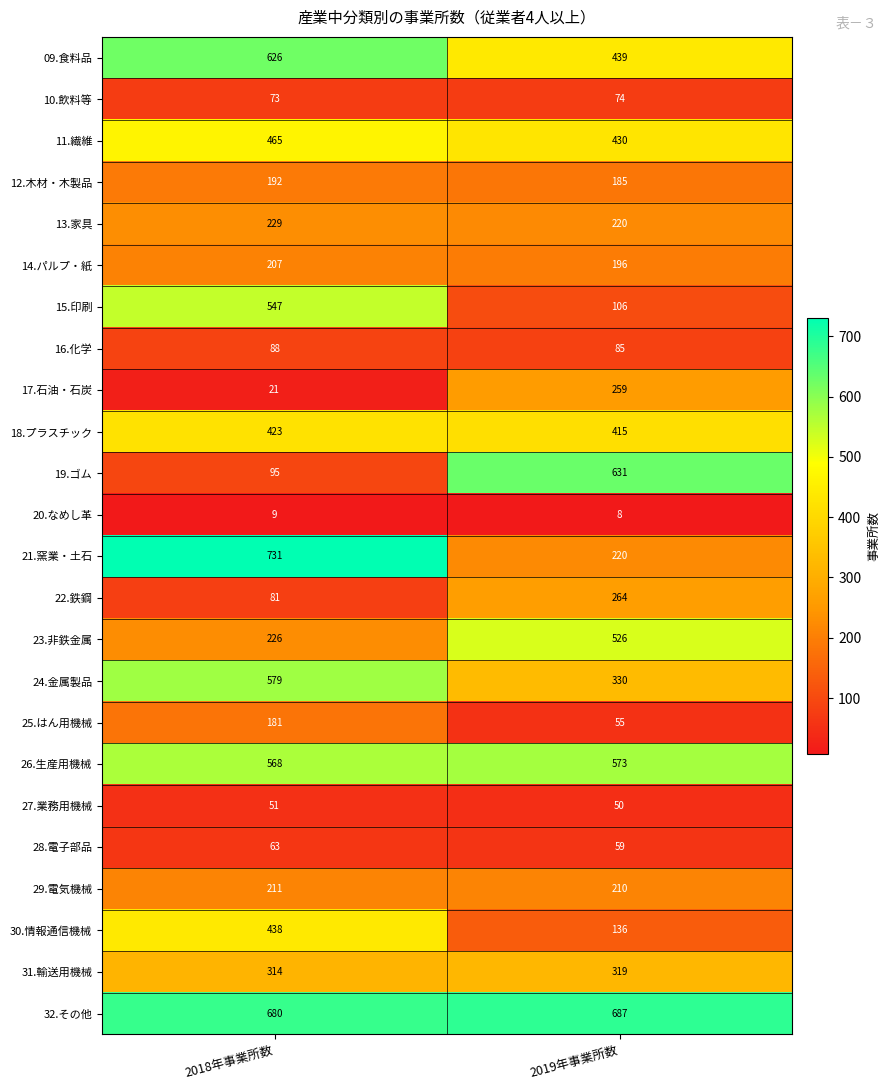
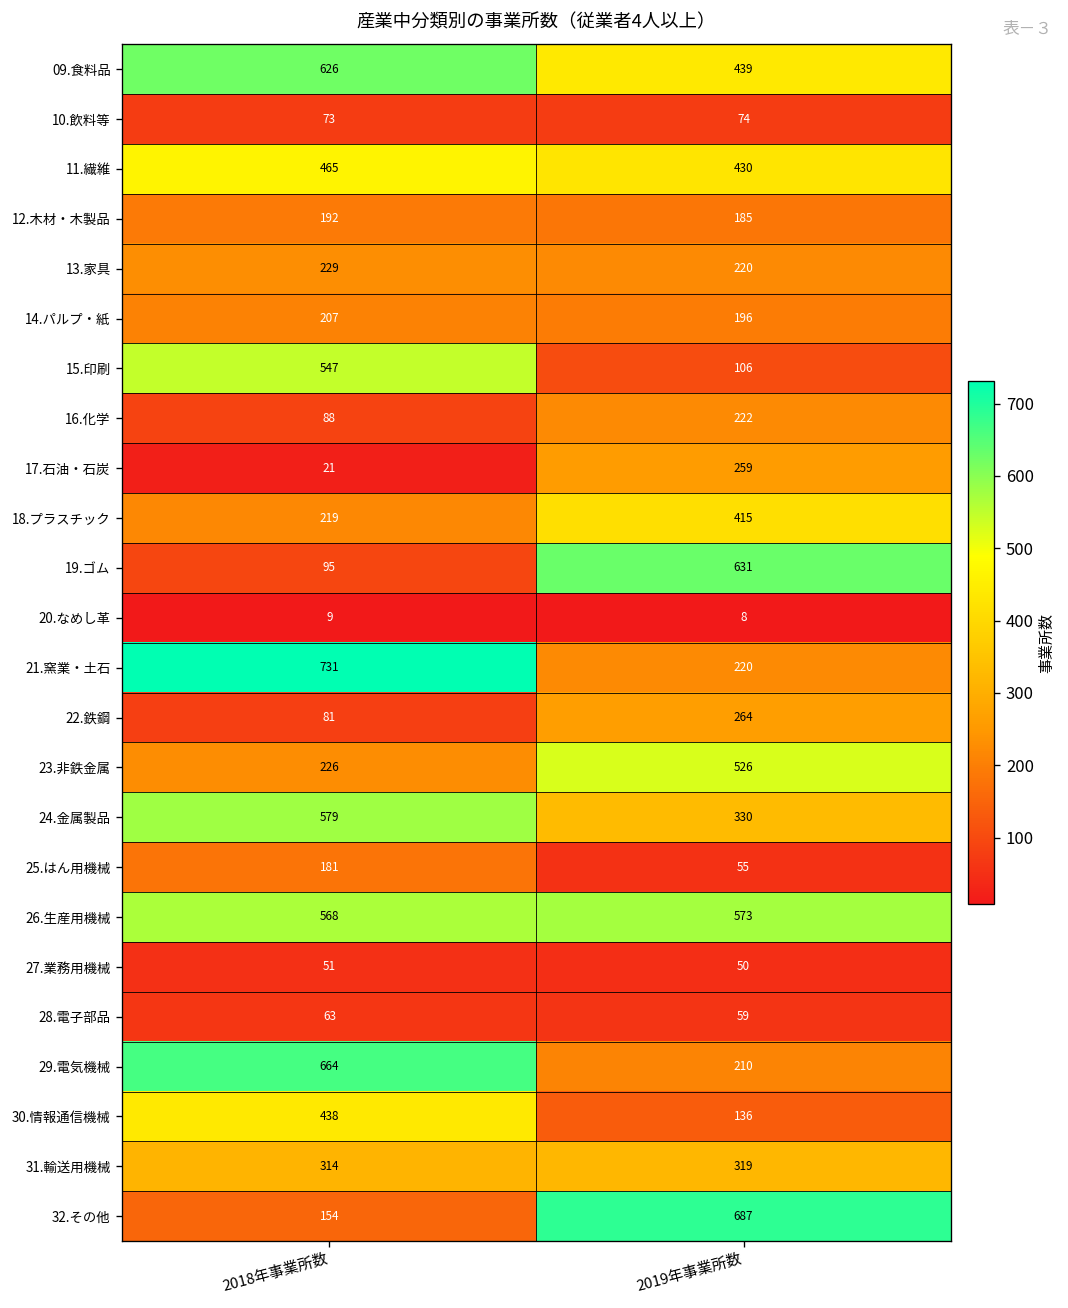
16.化学, 2019年事業所数: 85 -> 222
18.プラスチック, 2018年事業所数: 423 -> 219
29.電気機械, 2018年事業所数: 211 -> 664
32.その他, 2018年事業所数: 680 -> 154
